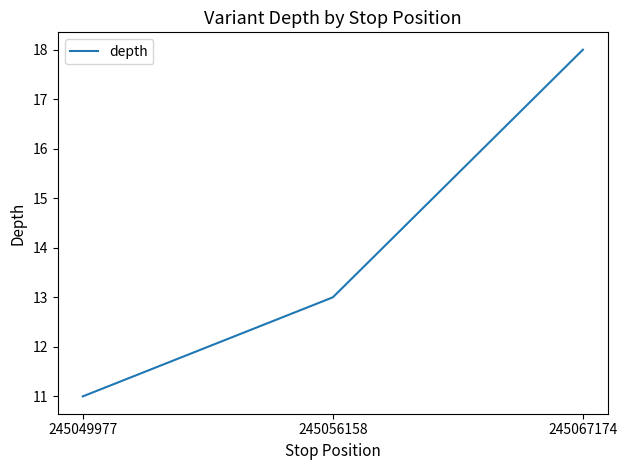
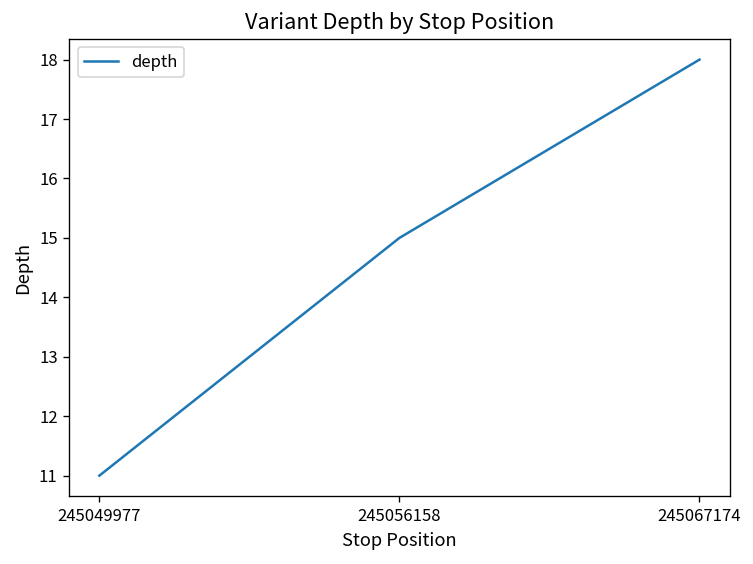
245056158: 13 -> 15
